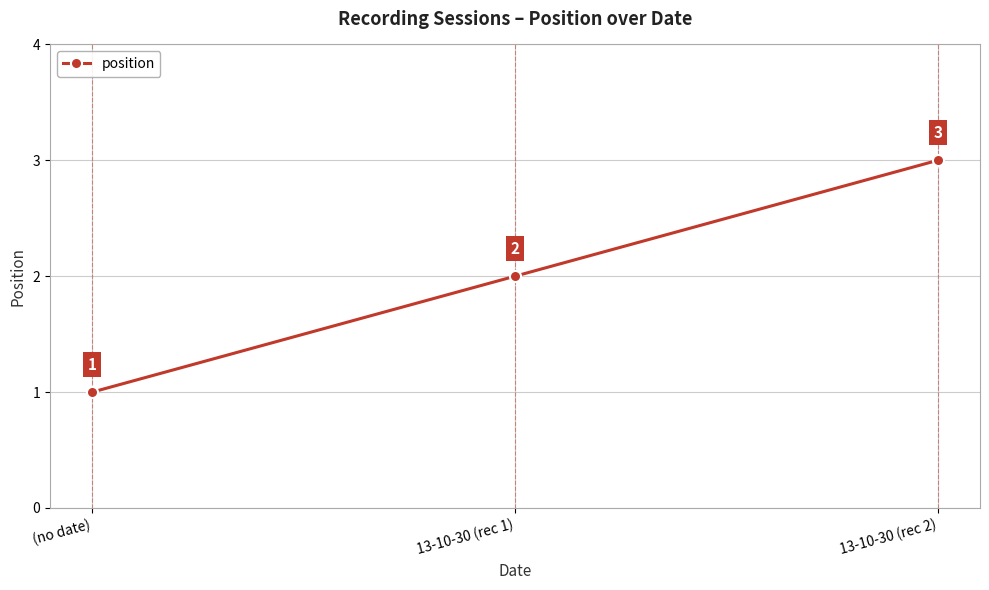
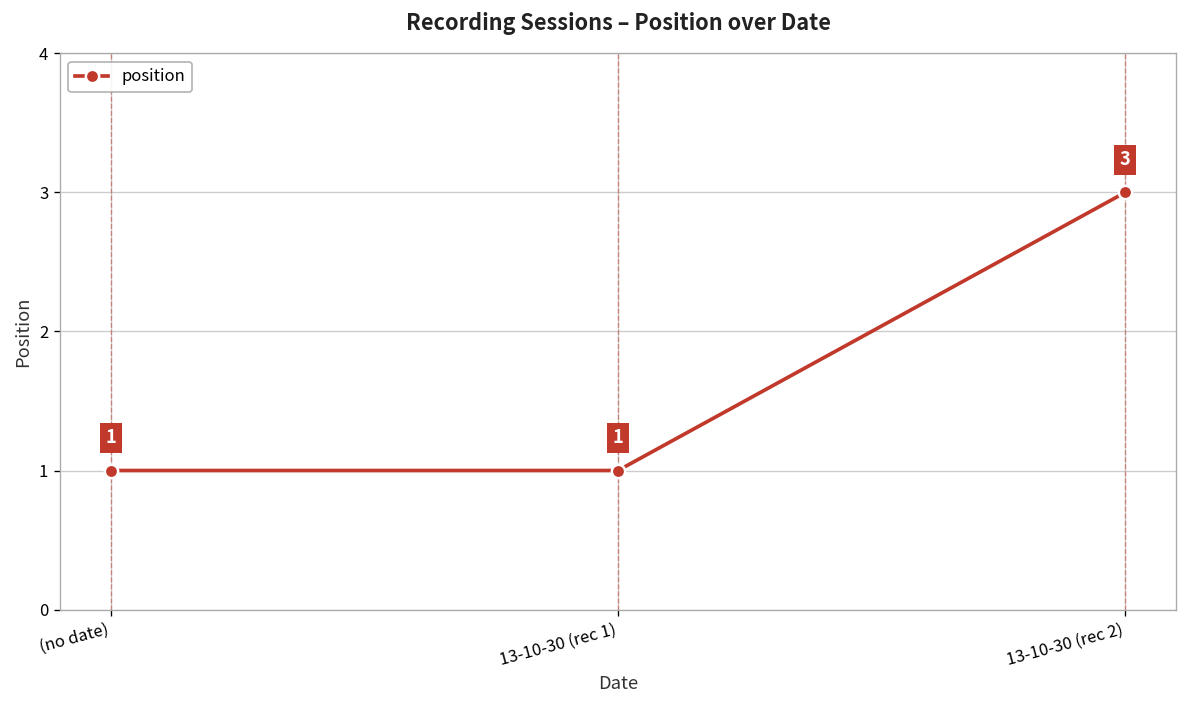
13-10-30 (rec 1): 2 -> 1
